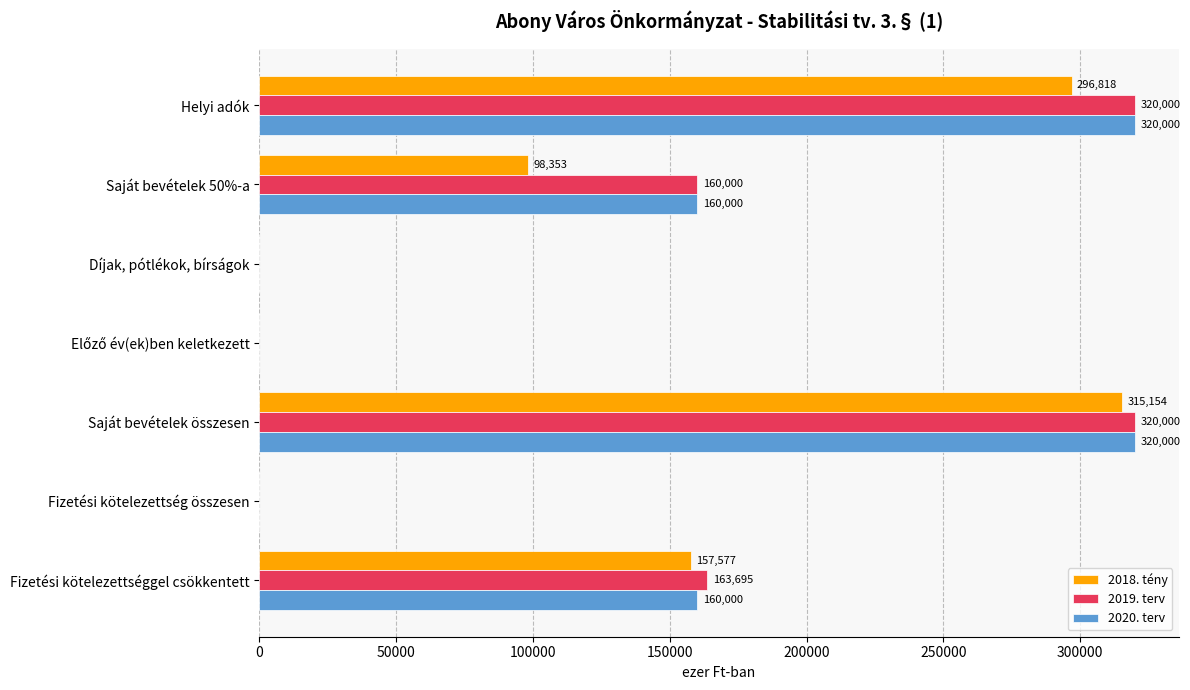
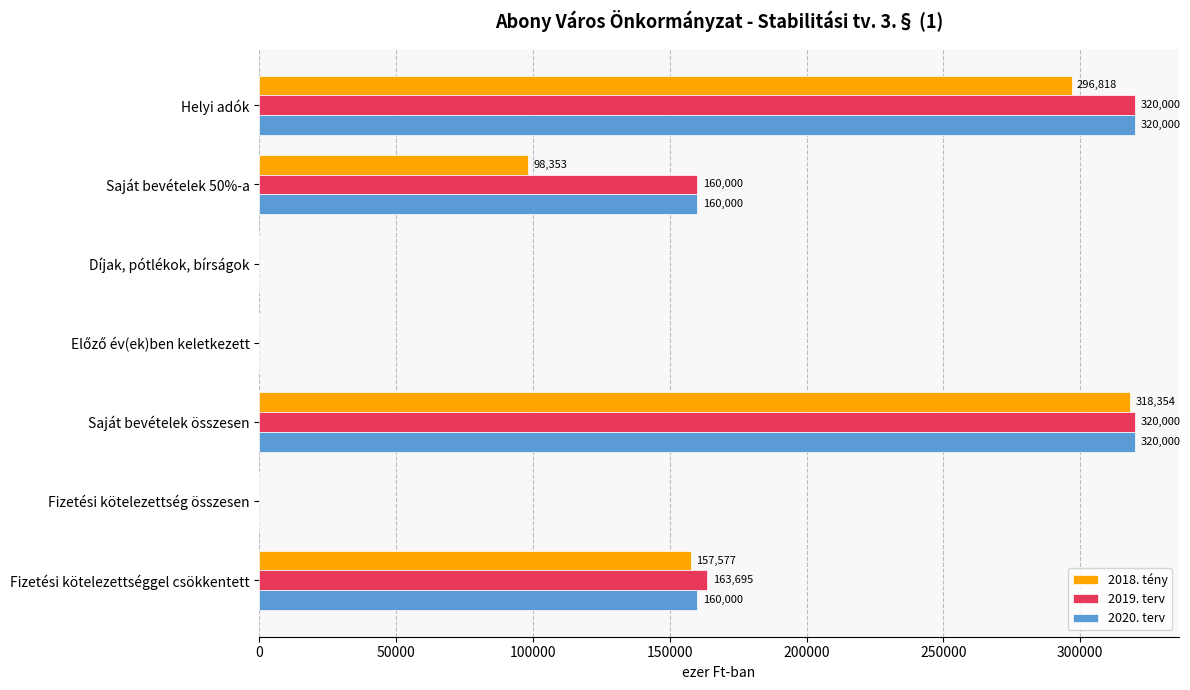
2018. tény, Saját bevételek összesen: 315,154 -> 318,354
